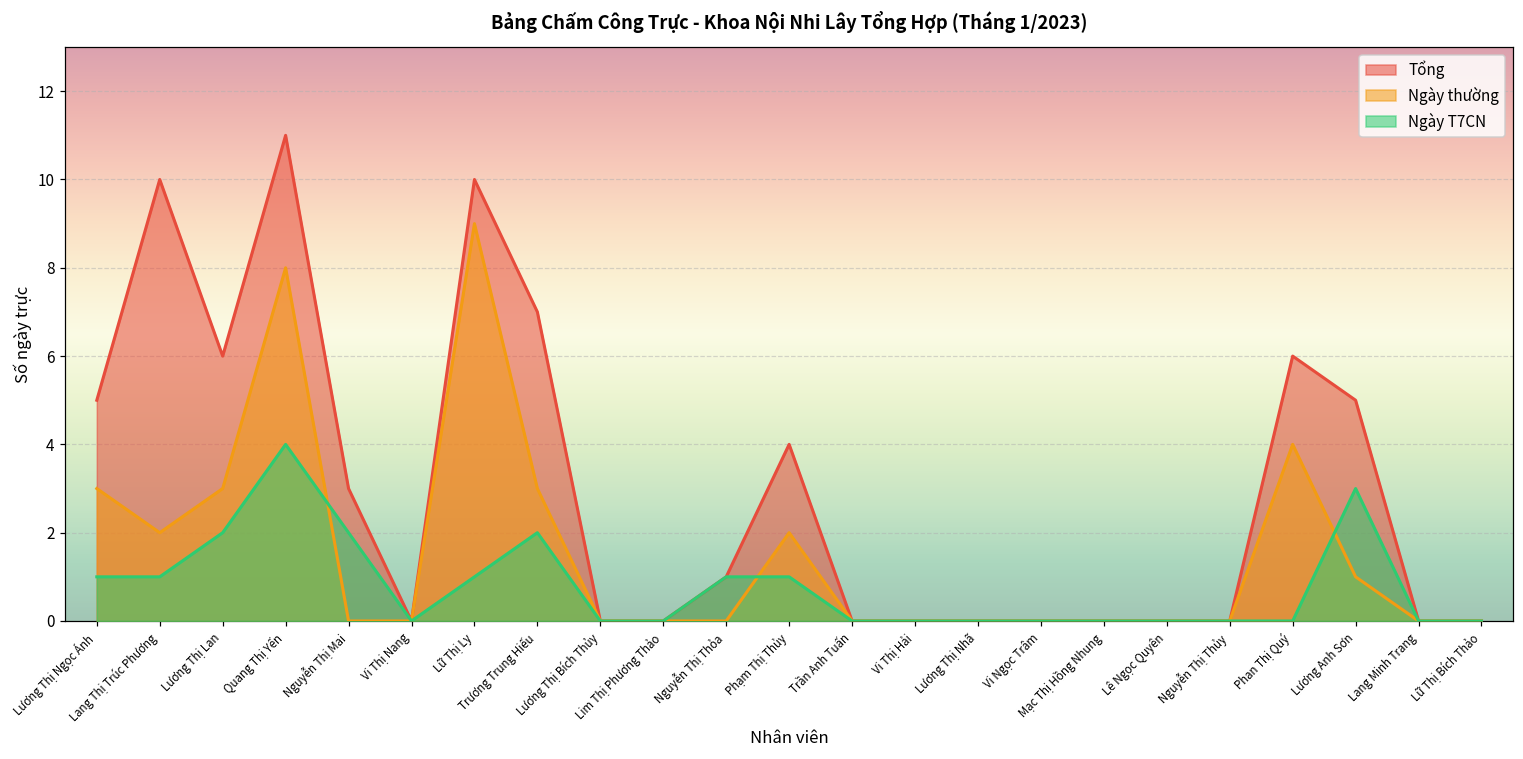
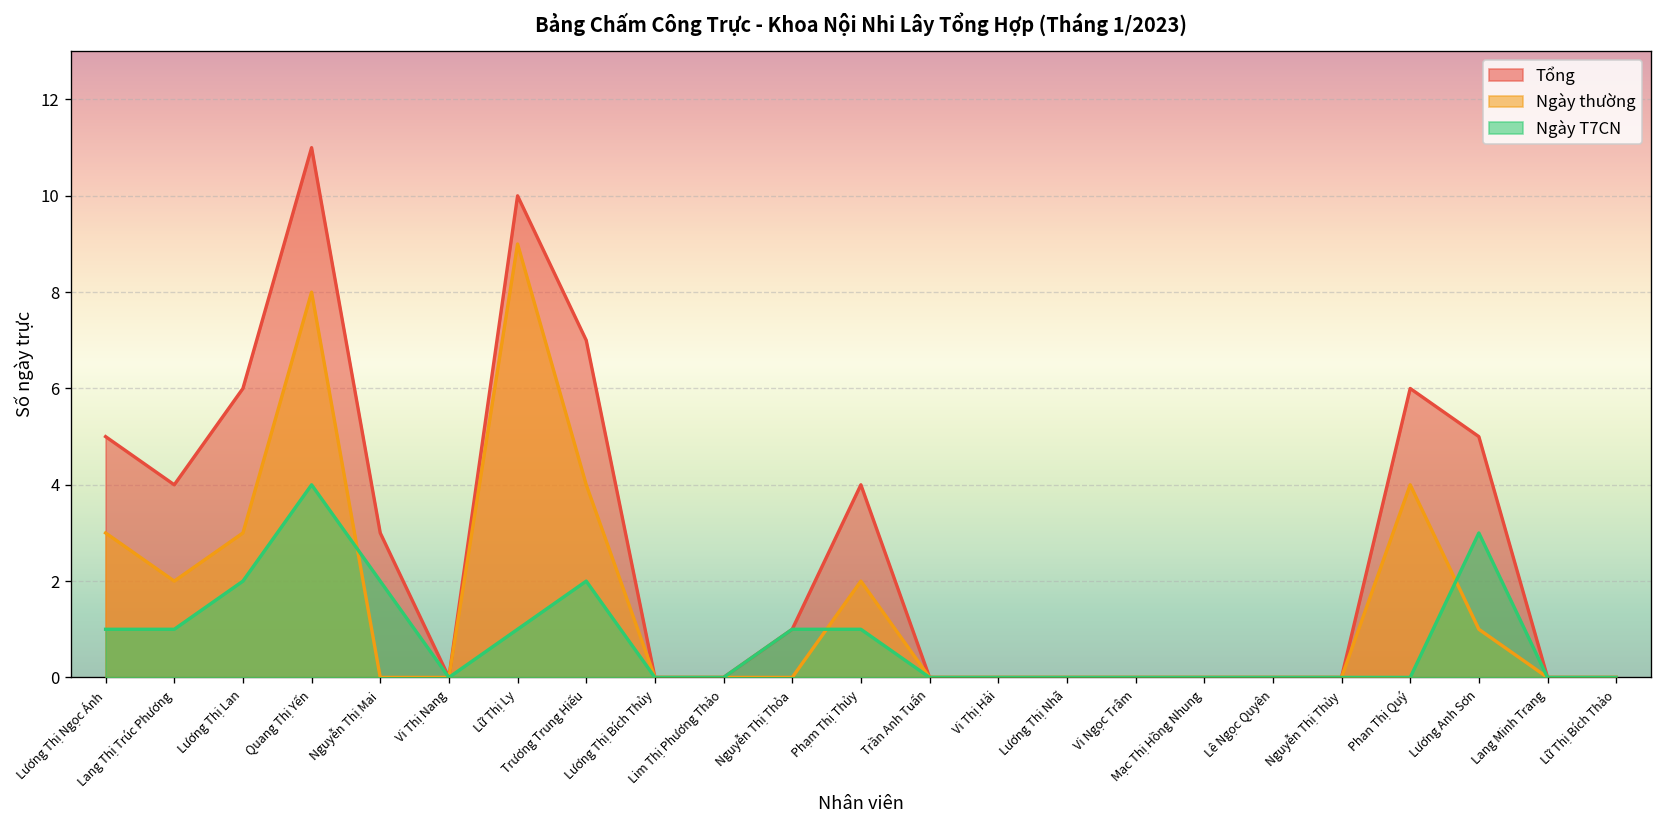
Tổng, Lang Thị Trúc Phương: 10 -> 4
Ngày thường, Trương Trung Hiếu: 3 -> 4
